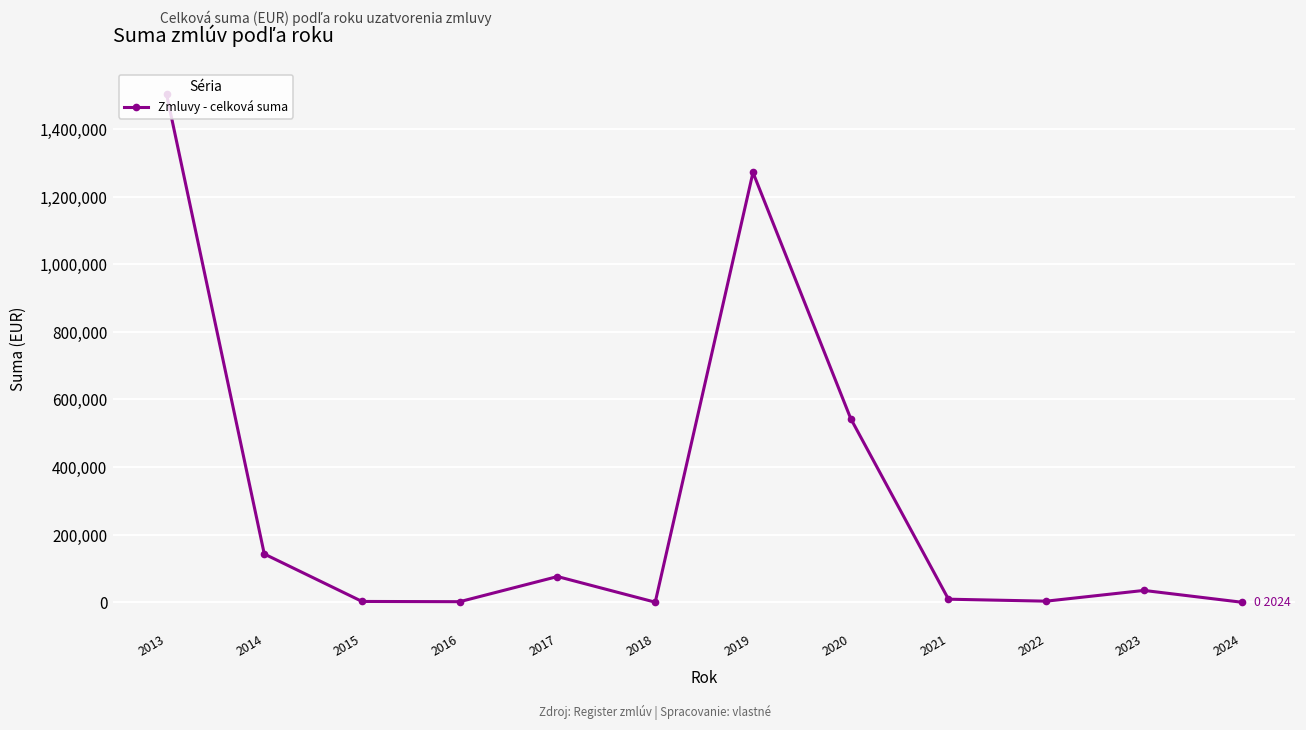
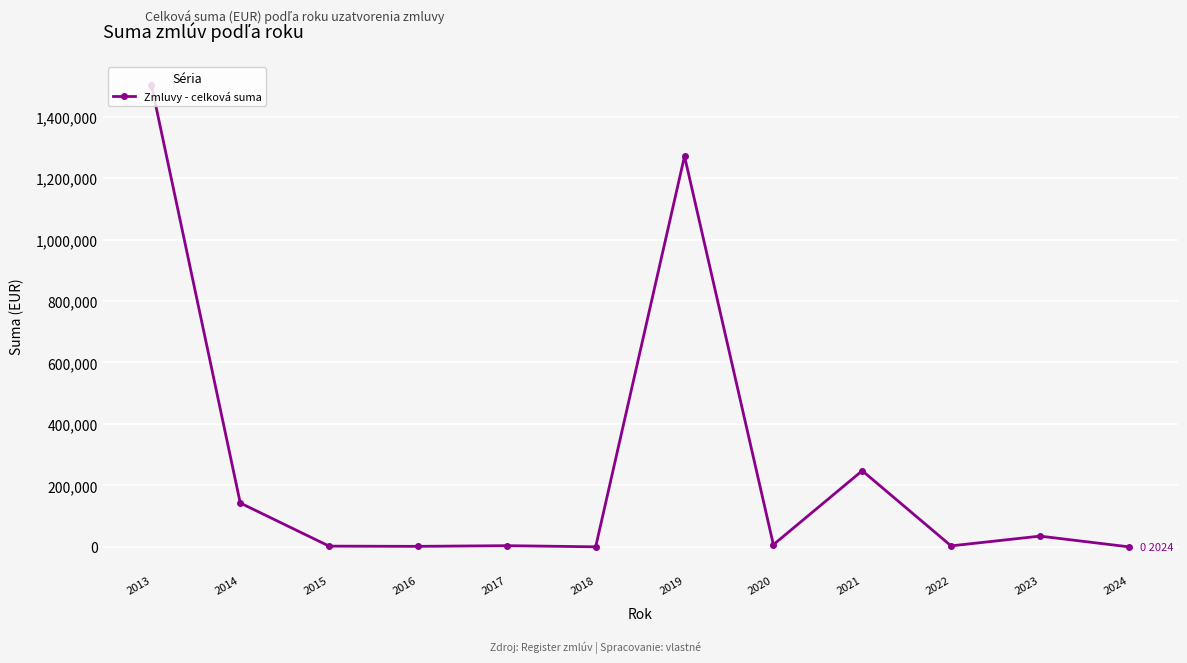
2017: 80,000 -> 0
2020: 540,000 -> 10,000
2021: 10,000 -> 250,000
